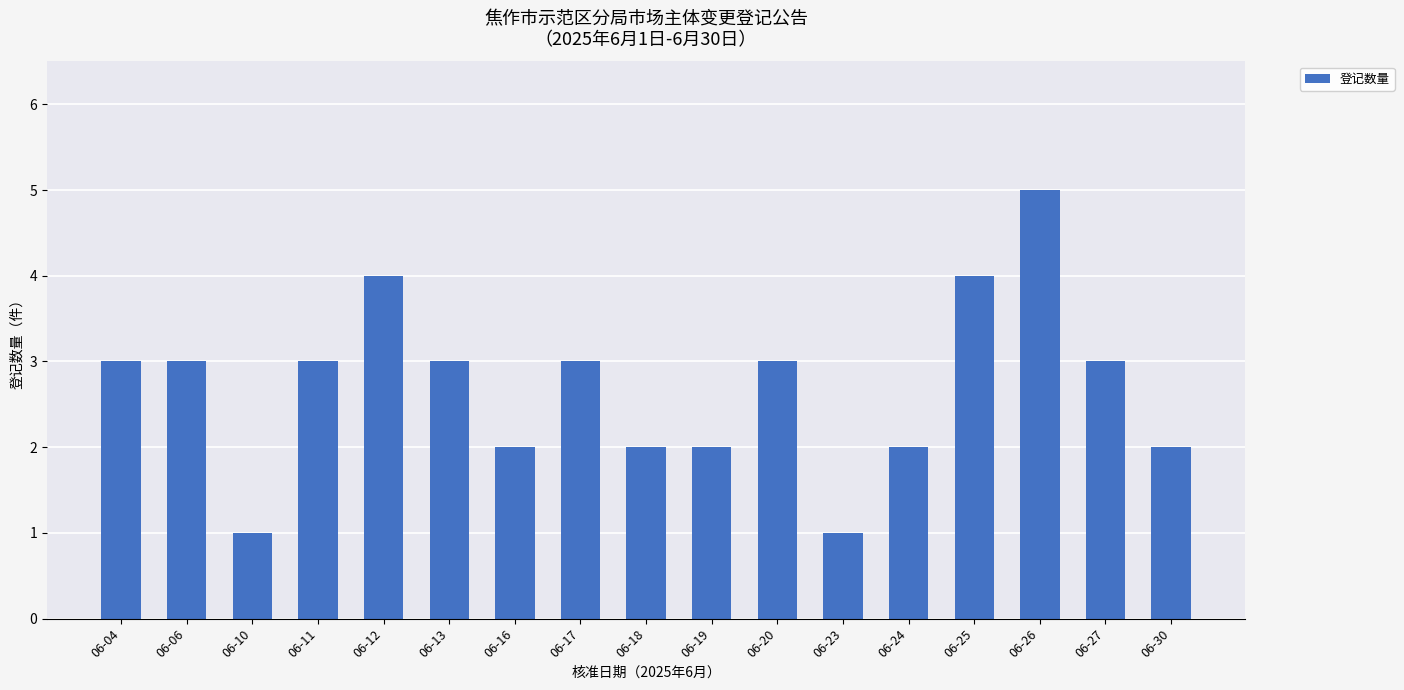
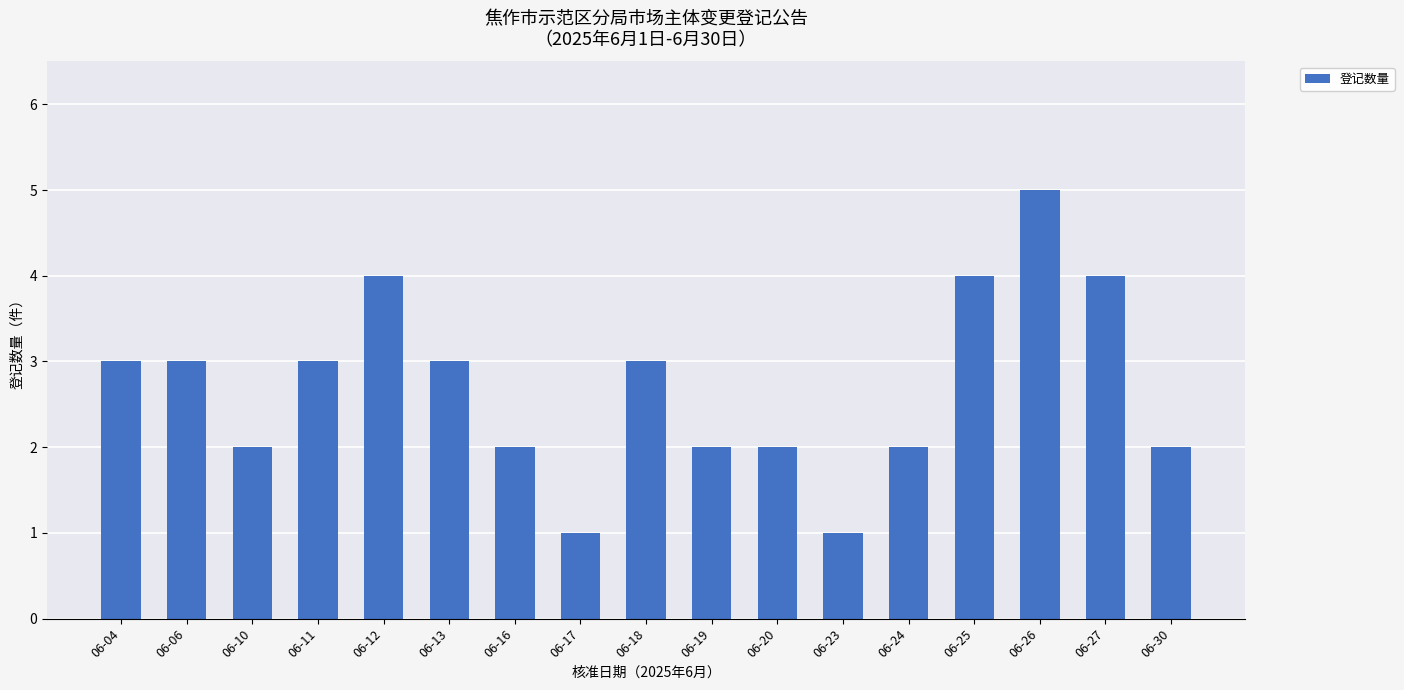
06-10: 1 -> 2
06-17: 3 -> 1
06-18: 2 -> 3
06-20: 3 -> 2
06-27: 3 -> 4
